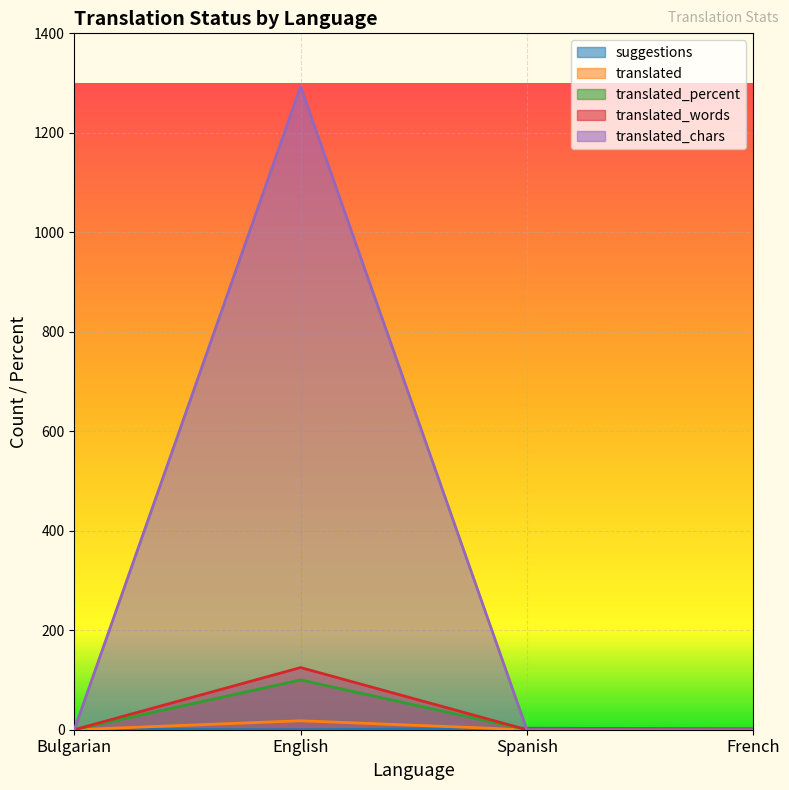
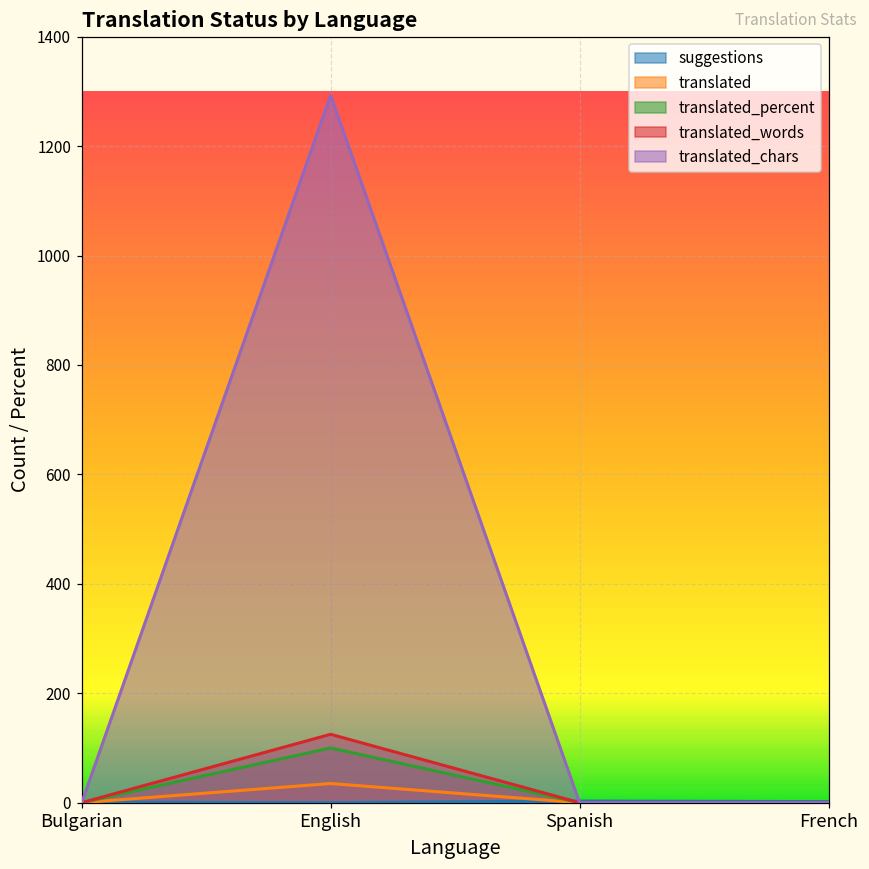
translated, English: 20 -> 40
